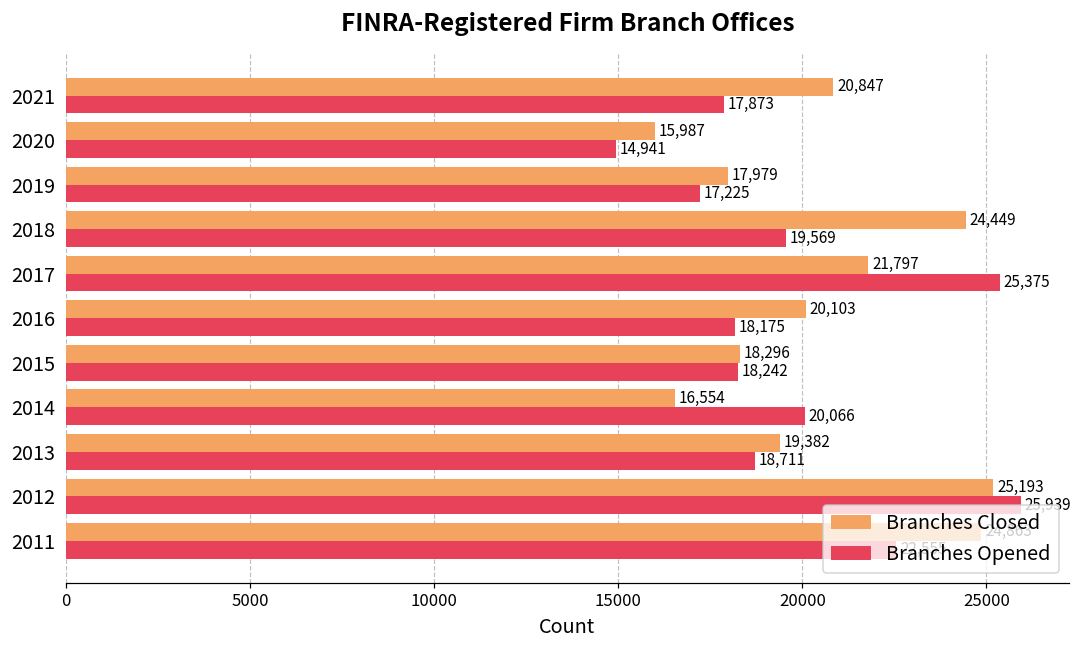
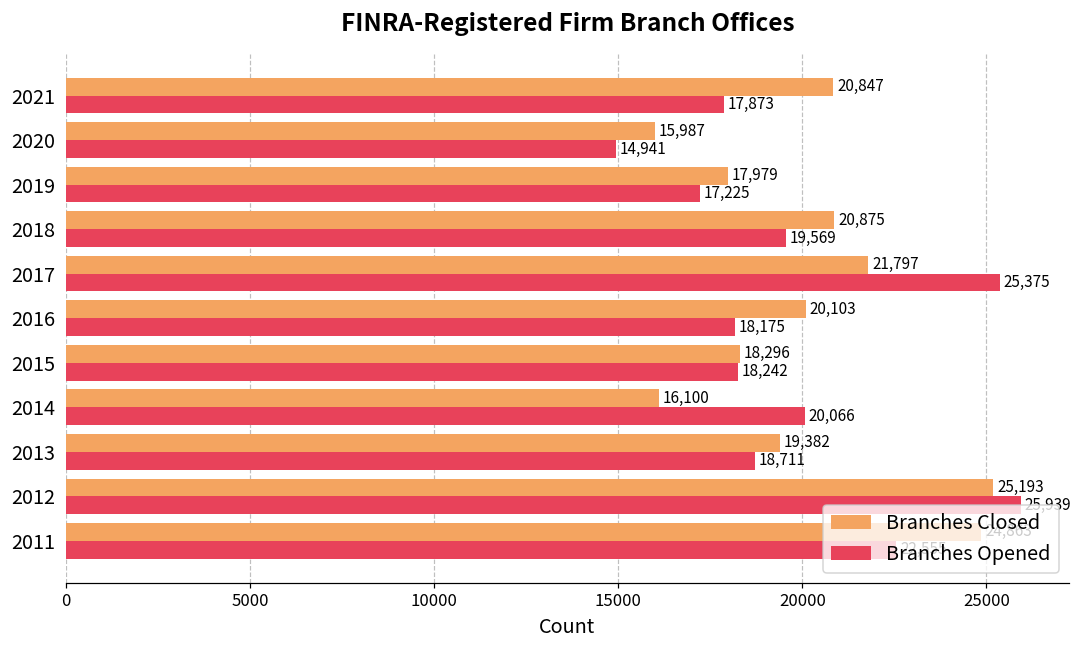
Branches Closed, 2018: 24,449 -> 20,875
Branches Closed, 2014: 16,554 -> 16,100
